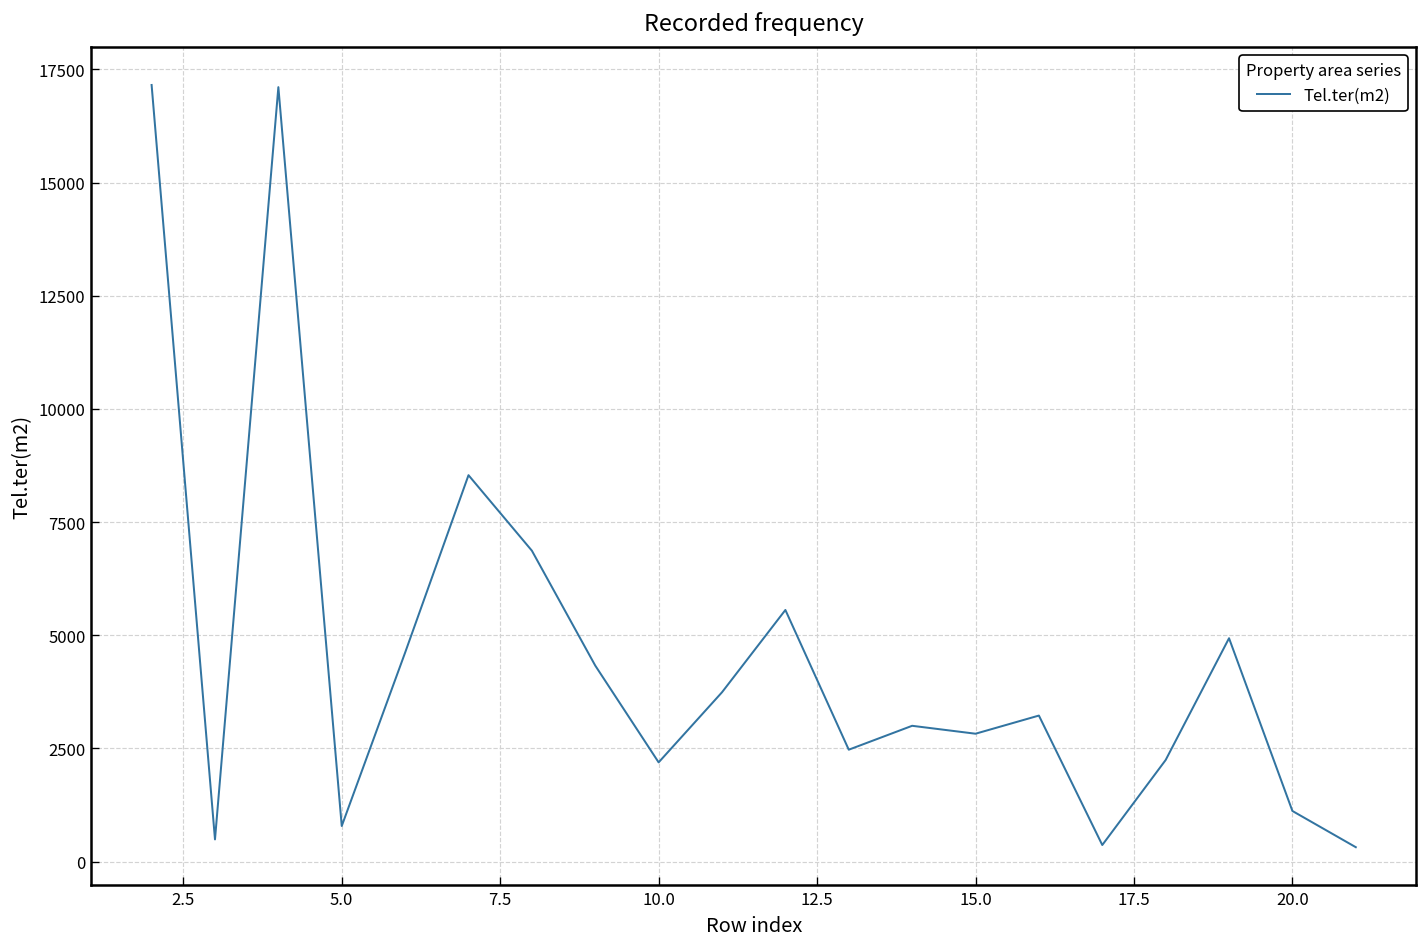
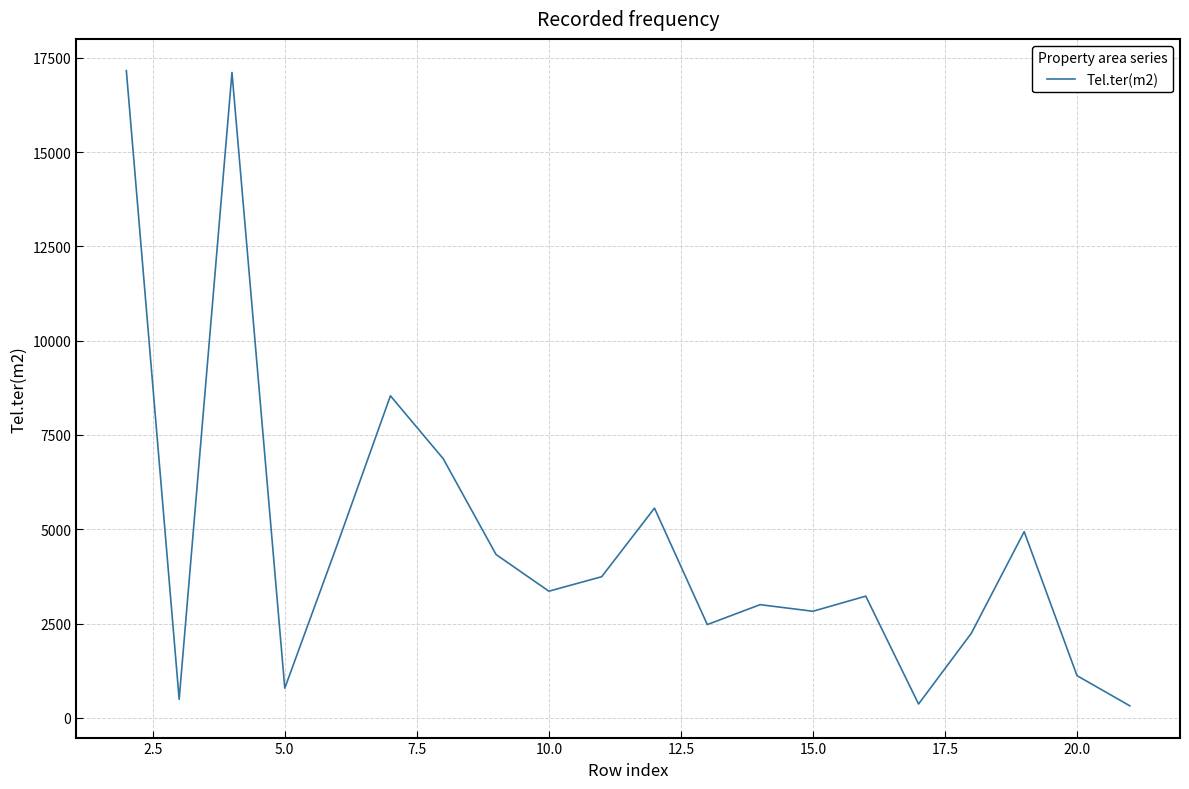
10.0: 2200 -> 3400
